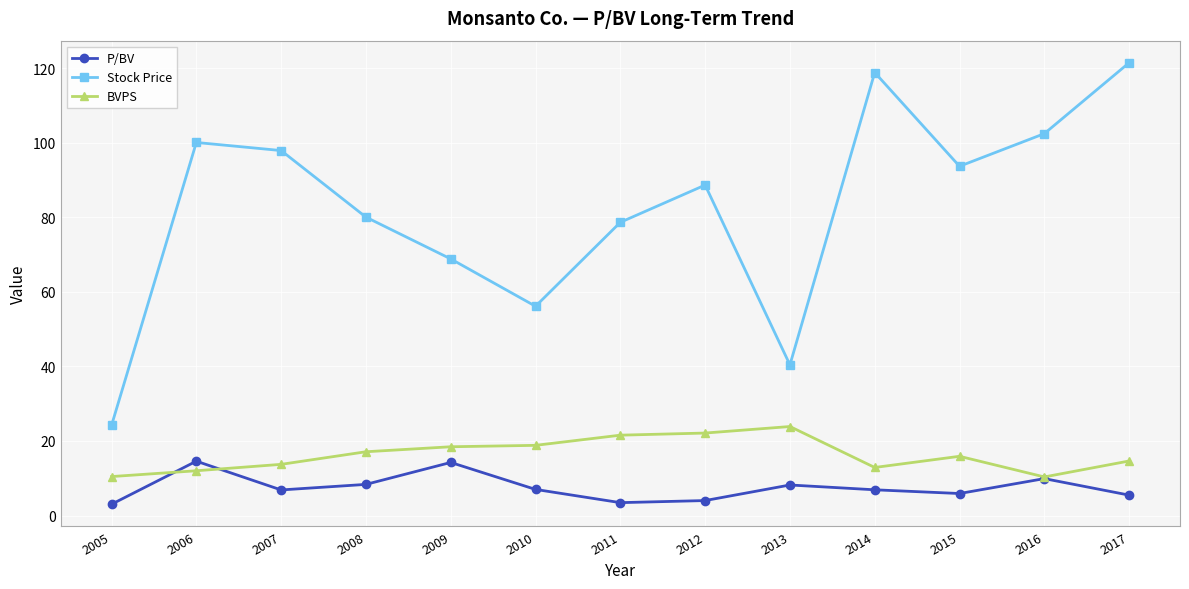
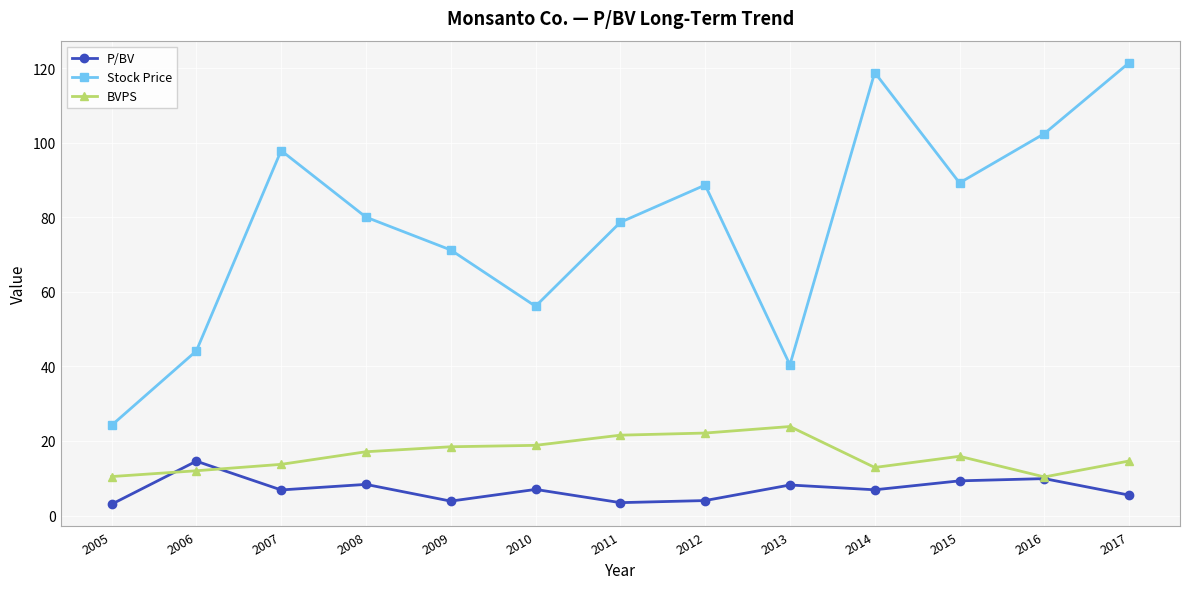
Stock Price, 2006: 100 -> 44
P/BV, 2009: 14 -> 4
Stock Price, 2009: 69 -> 71
P/BV, 2015: 6 -> 9
Stock Price, 2015: 94 -> 89
